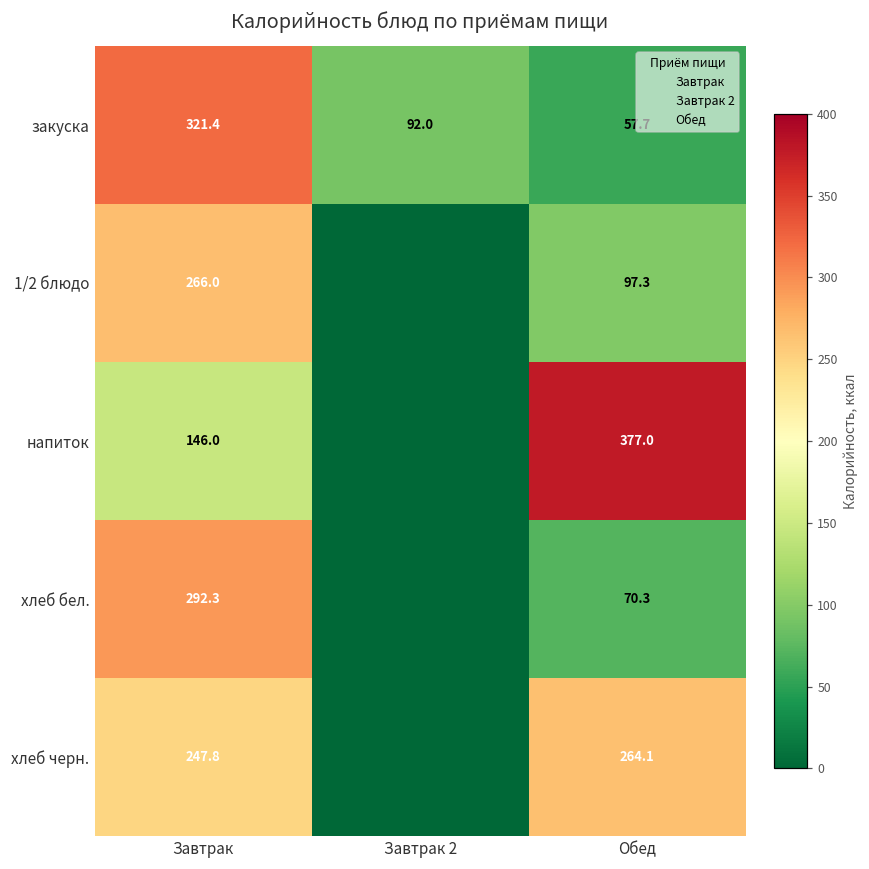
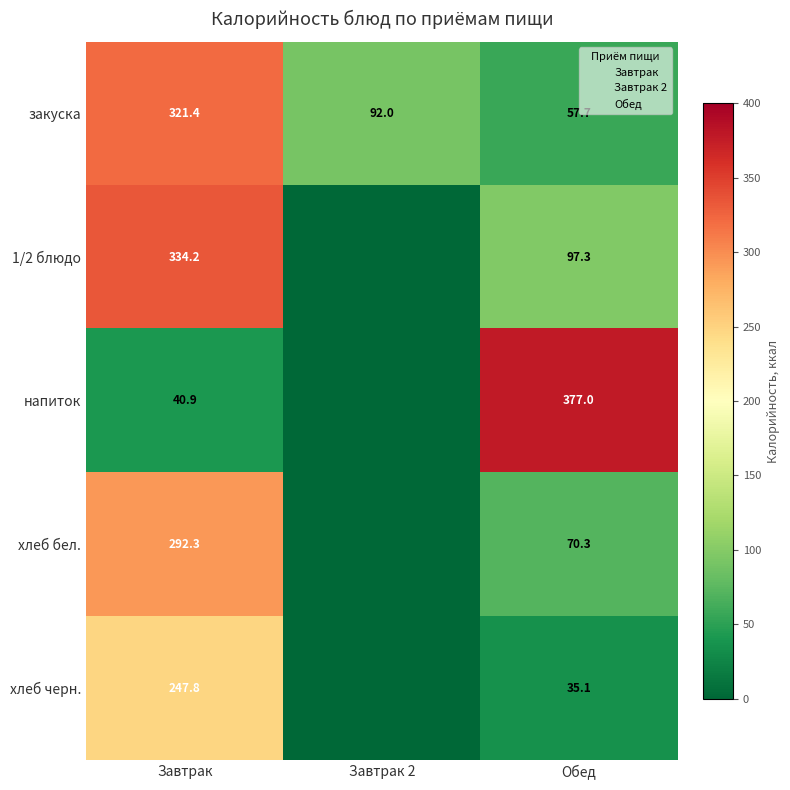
1/2 блюдо, Завтрак: 266.0 -> 334.2
напиток, Завтрак: 146.0 -> 40.9
хлеб черн., Обед: 264.1 -> 35.1
